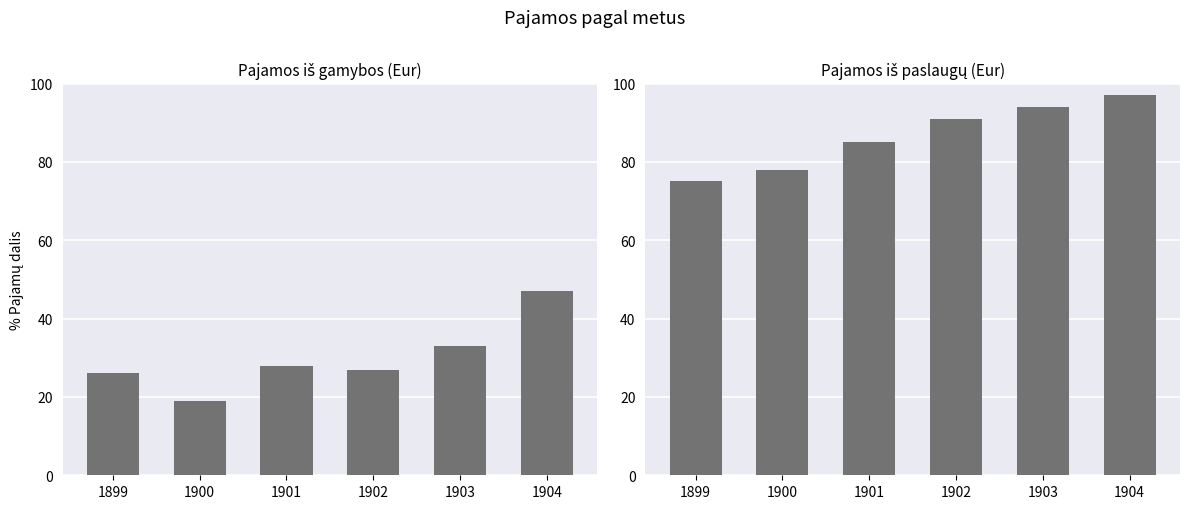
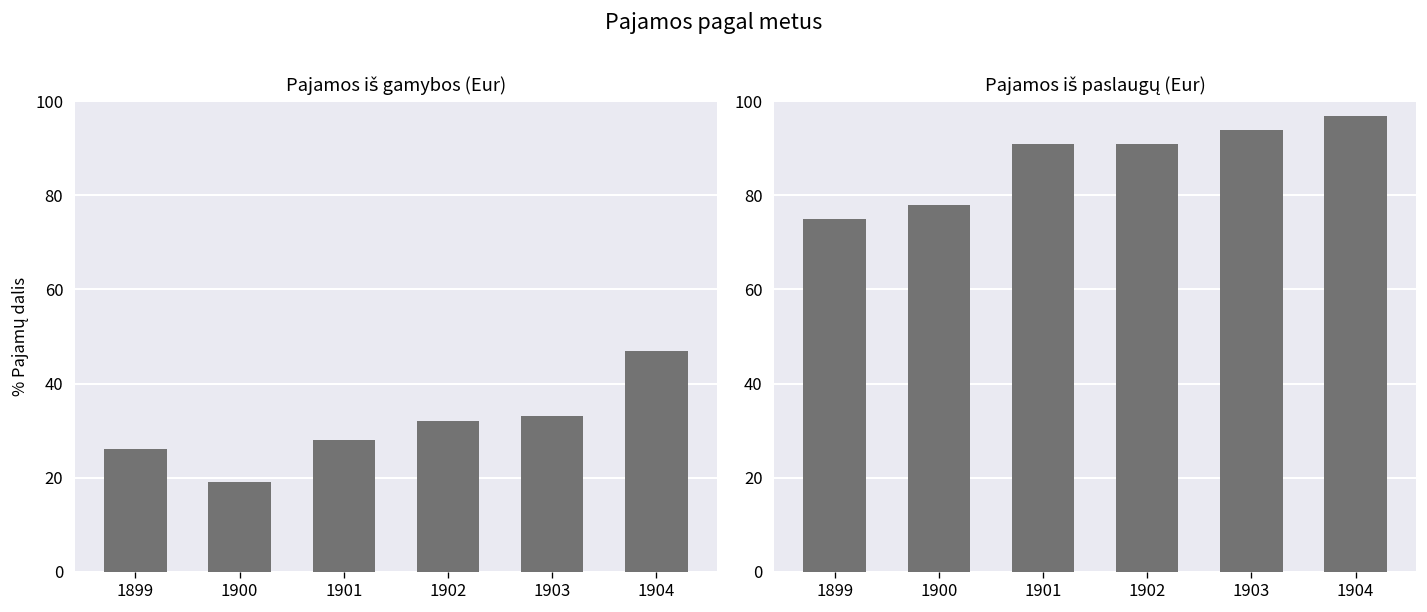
Pajamos iš gamybos (Eur), 1902: 27 -> 32
Pajamos iš paslaugų (Eur), 1901: 85 -> 91
